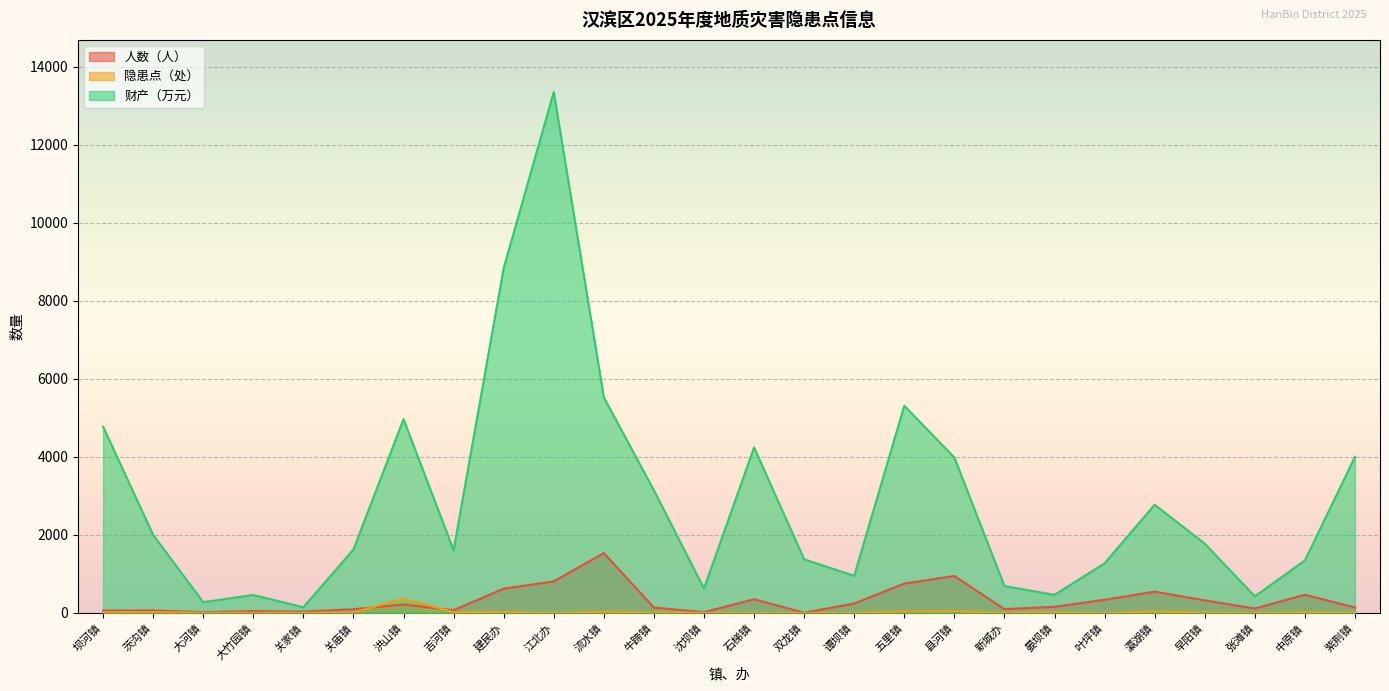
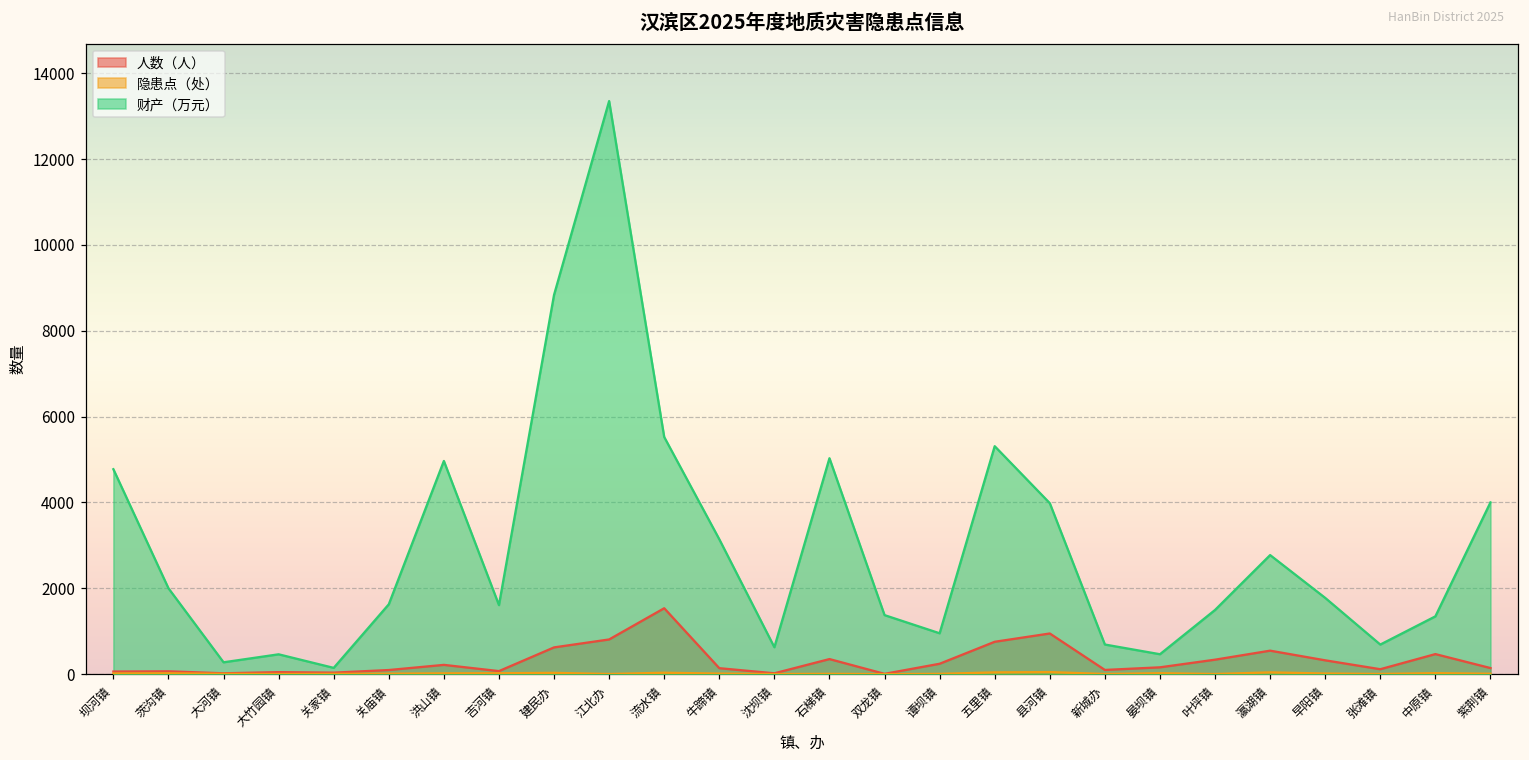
隐患点（处）, 洪山镇: 400 -> 0
财产（万元）, 石梯镇: 4200 -> 5000
财产（万元）, 叶坪镇: 1300 -> 1500
财产（万元）, 张滩镇: 400 -> 700
